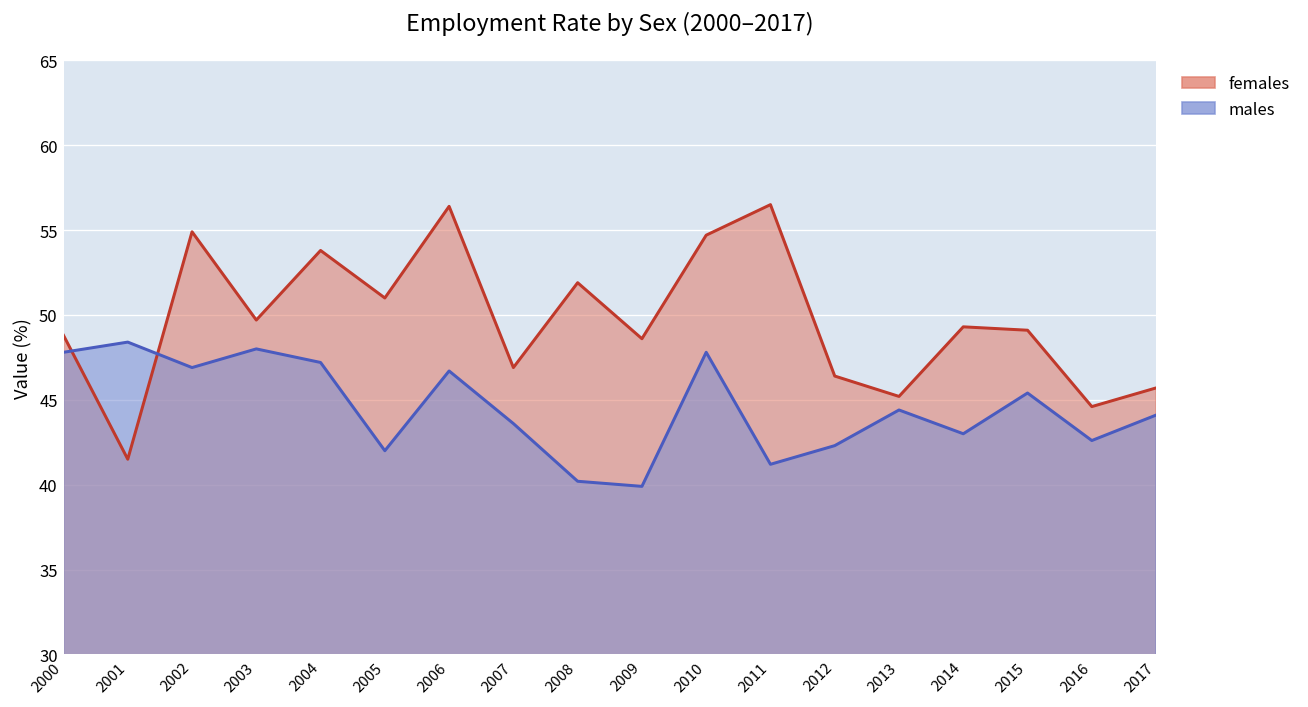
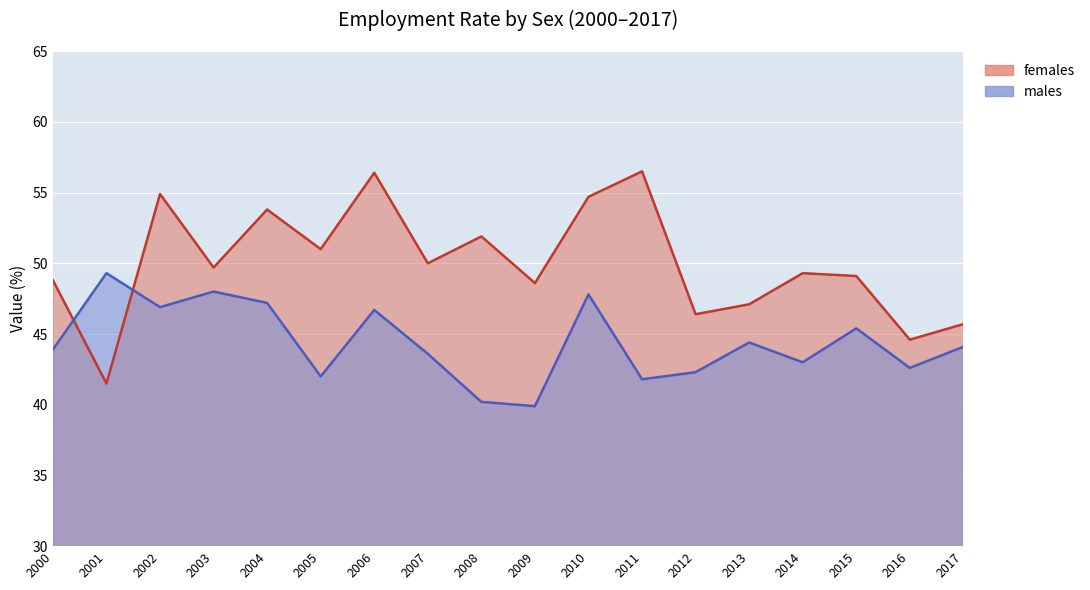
males, 2000: 47.8 -> 43.9
males, 2001: 48.4 -> 49.3
females, 2007: 46.9 -> 50.0
males, 2011: 41.2 -> 41.8
females, 2013: 45.2 -> 47.1
